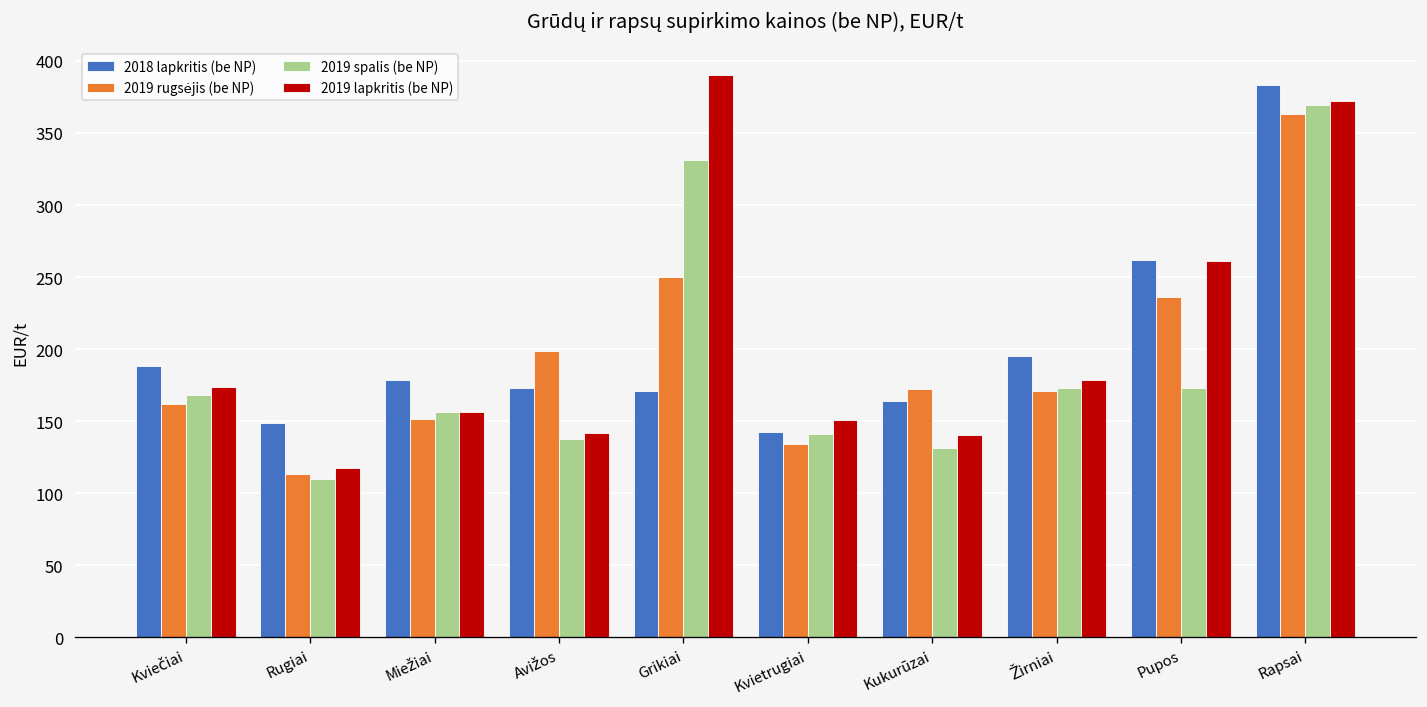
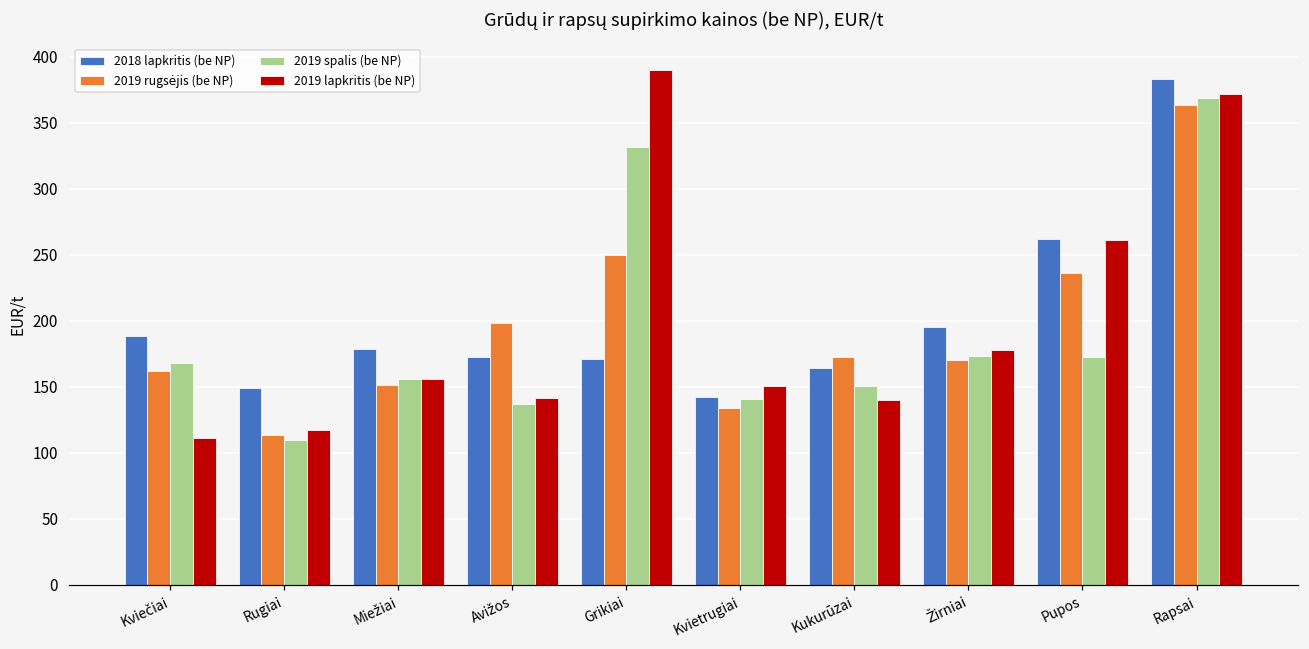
2019 lapkritis (be NP), Kviečiai: 173 -> 112
2019 spalis (be NP), Kukurūzai: 132 -> 151
